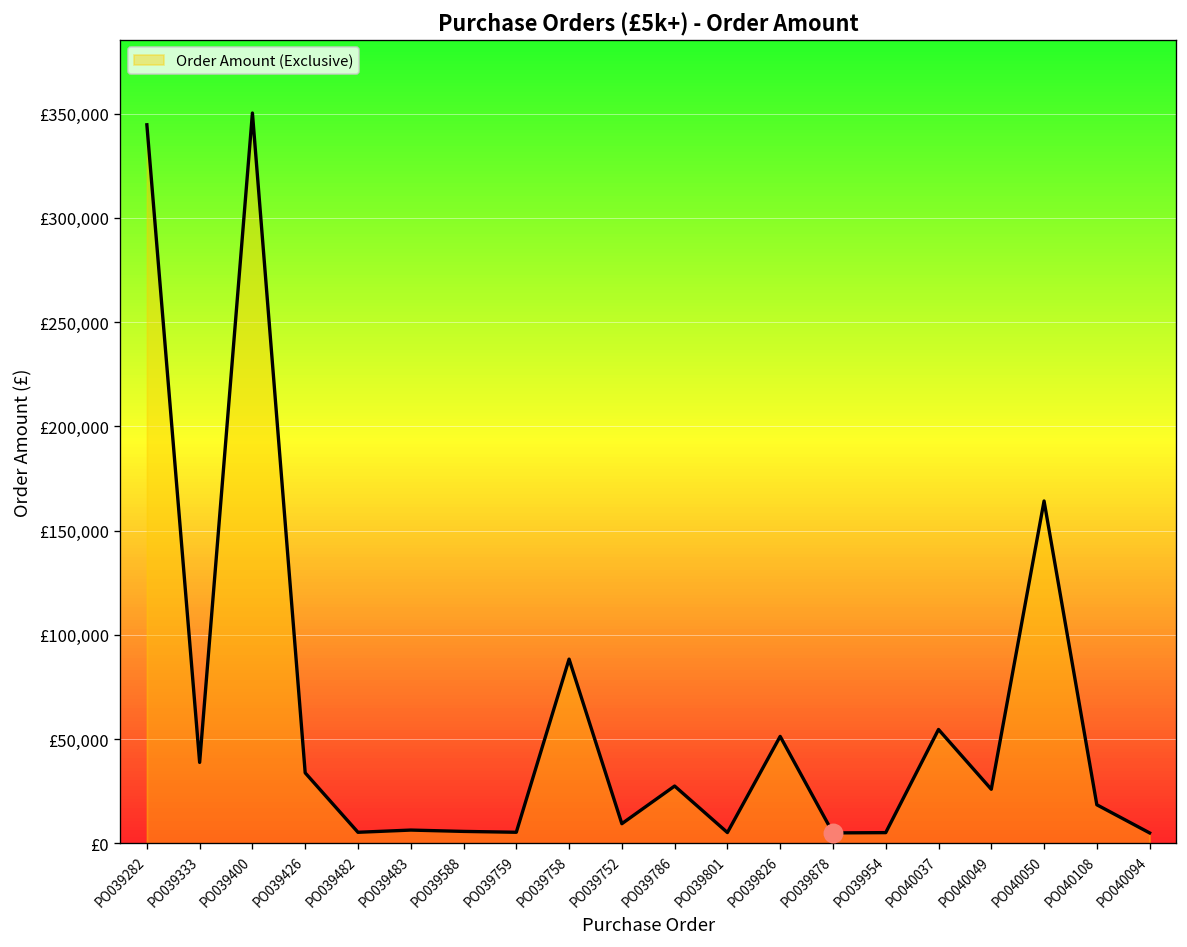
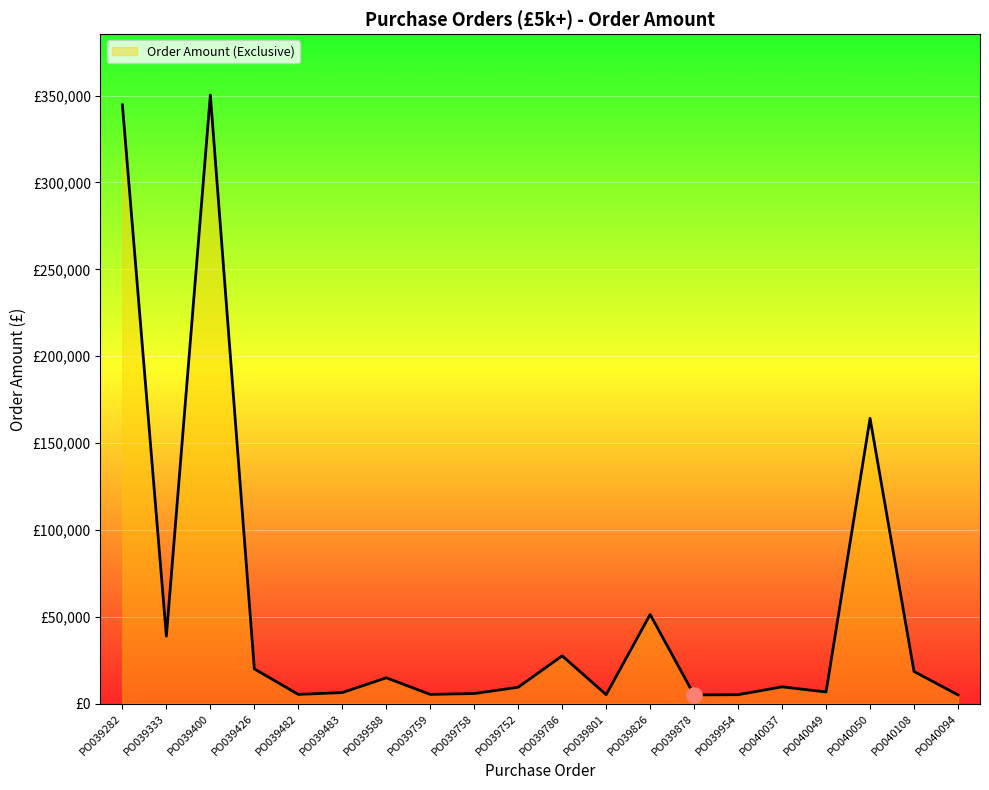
Order Amount (Exclusive), PO039426: £34,000 -> £20,000
Order Amount (Exclusive), PO039588: £6,000 -> £15,000
Order Amount (Exclusive), PO039758: £88,000 -> £6,000
Order Amount (Exclusive), PO040037: £55,000 -> £10,000
Order Amount (Exclusive), PO040049: £26,000 -> £7,000
